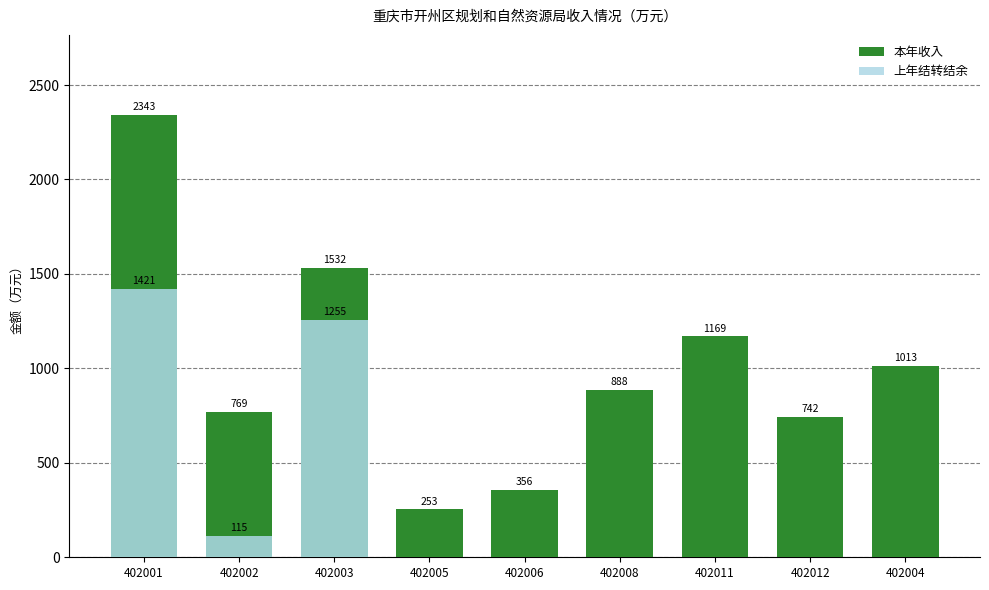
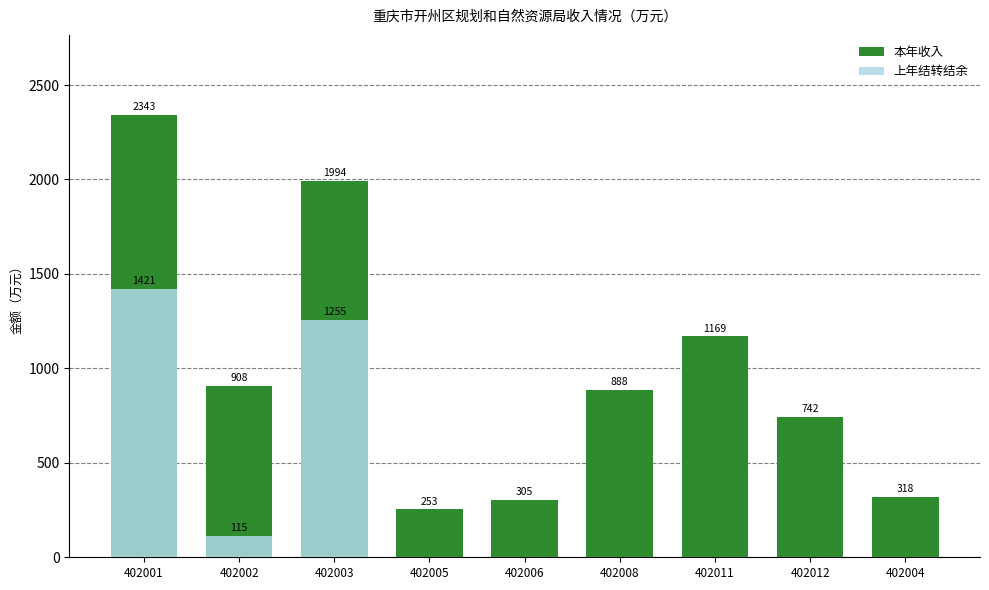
本年收入, 402002: 769 -> 908
本年收入, 402003: 1532 -> 1994
本年收入, 402006: 356 -> 305
本年收入, 402004: 1013 -> 318
